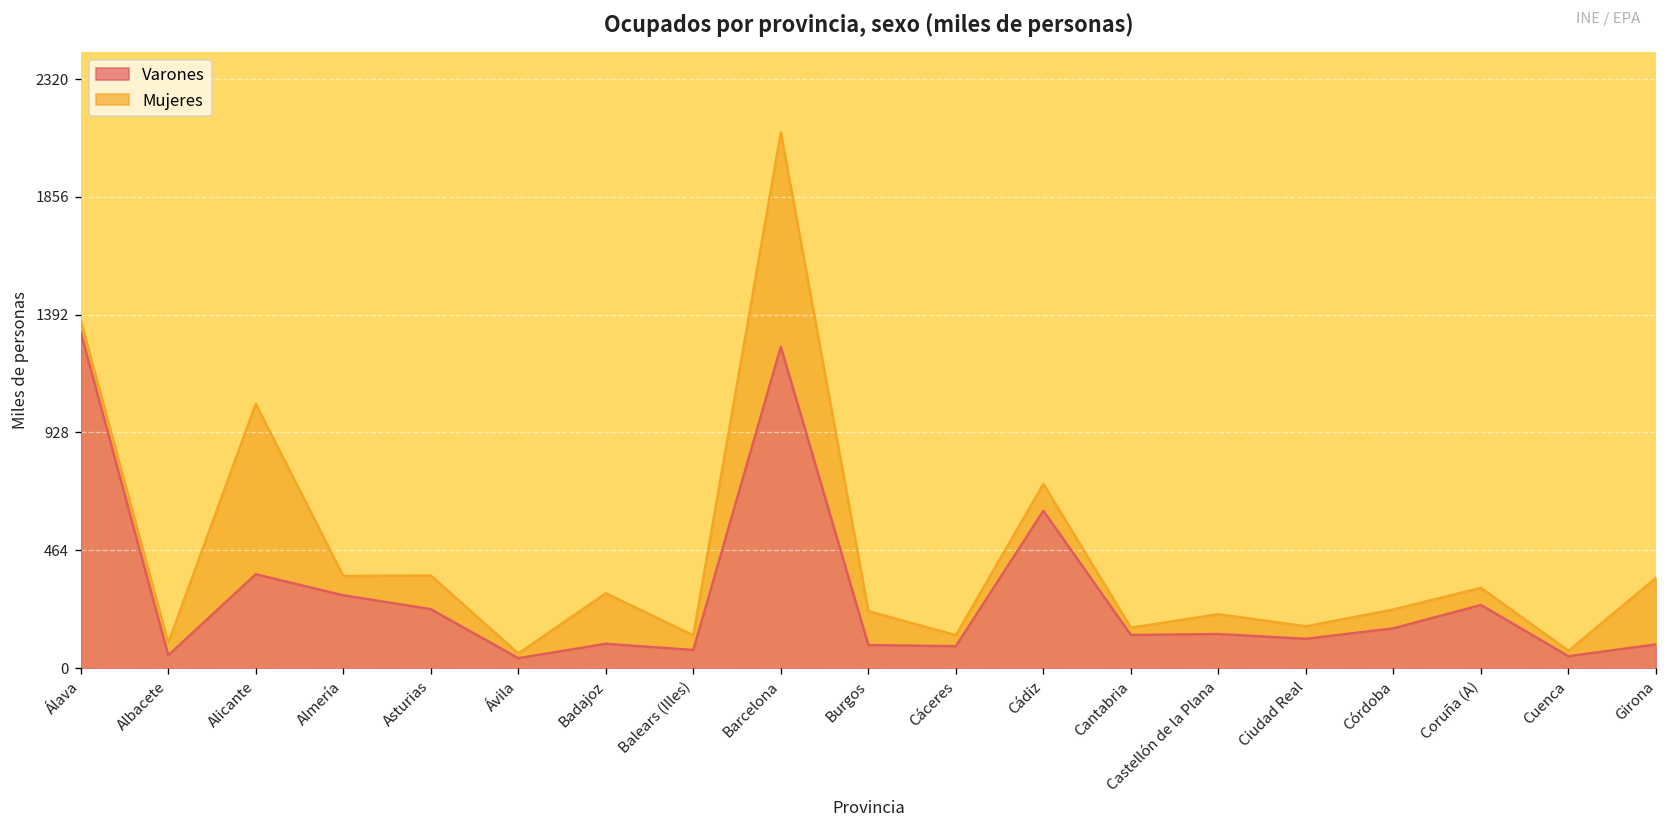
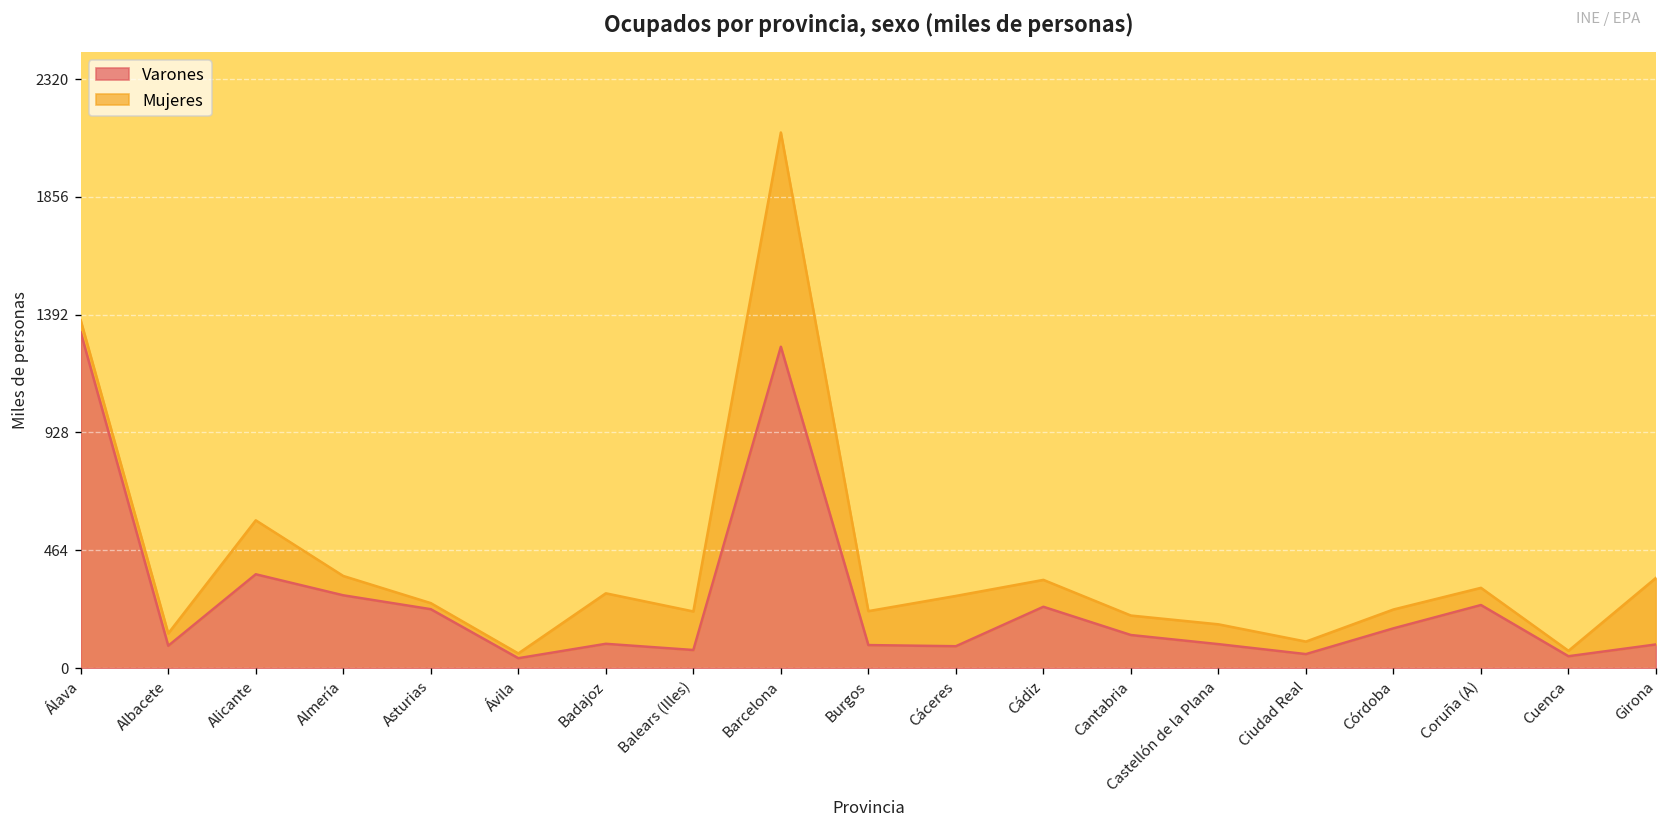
Varones, Albacete: 50 -> 90
Mujeres, Alicante: 670 -> 210
Mujeres, Asturias: 130 -> 20
Mujeres, Balears (Illes): 60 -> 150
Mujeres, Cáceres: 40 -> 200
Varones, Cádiz: 620 -> 240
Mujeres, Cantabria: 30 -> 80
Varones, Castellón de la Plana: 130 -> 90
Varones, Ciudad Real: 120 -> 60
